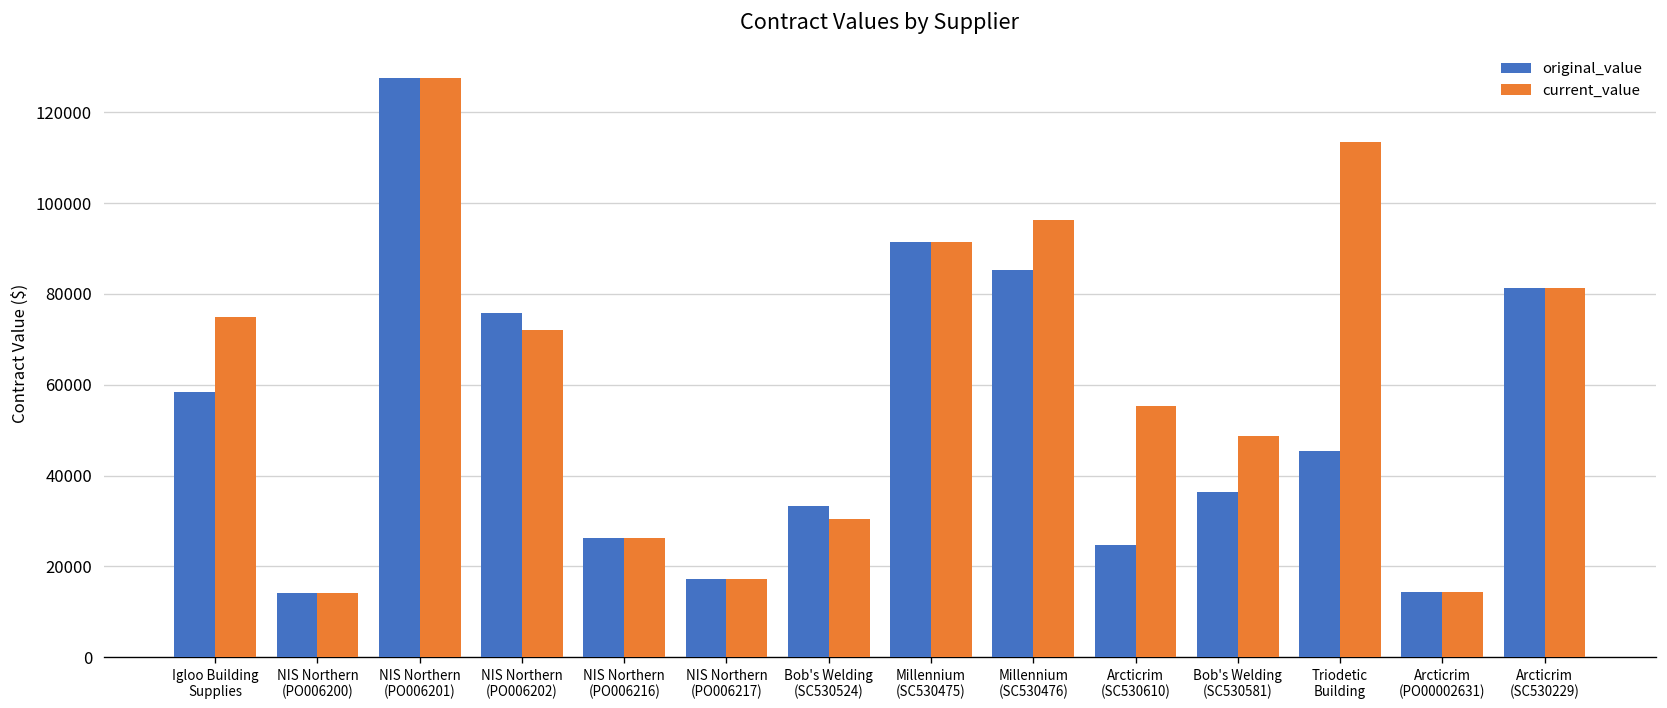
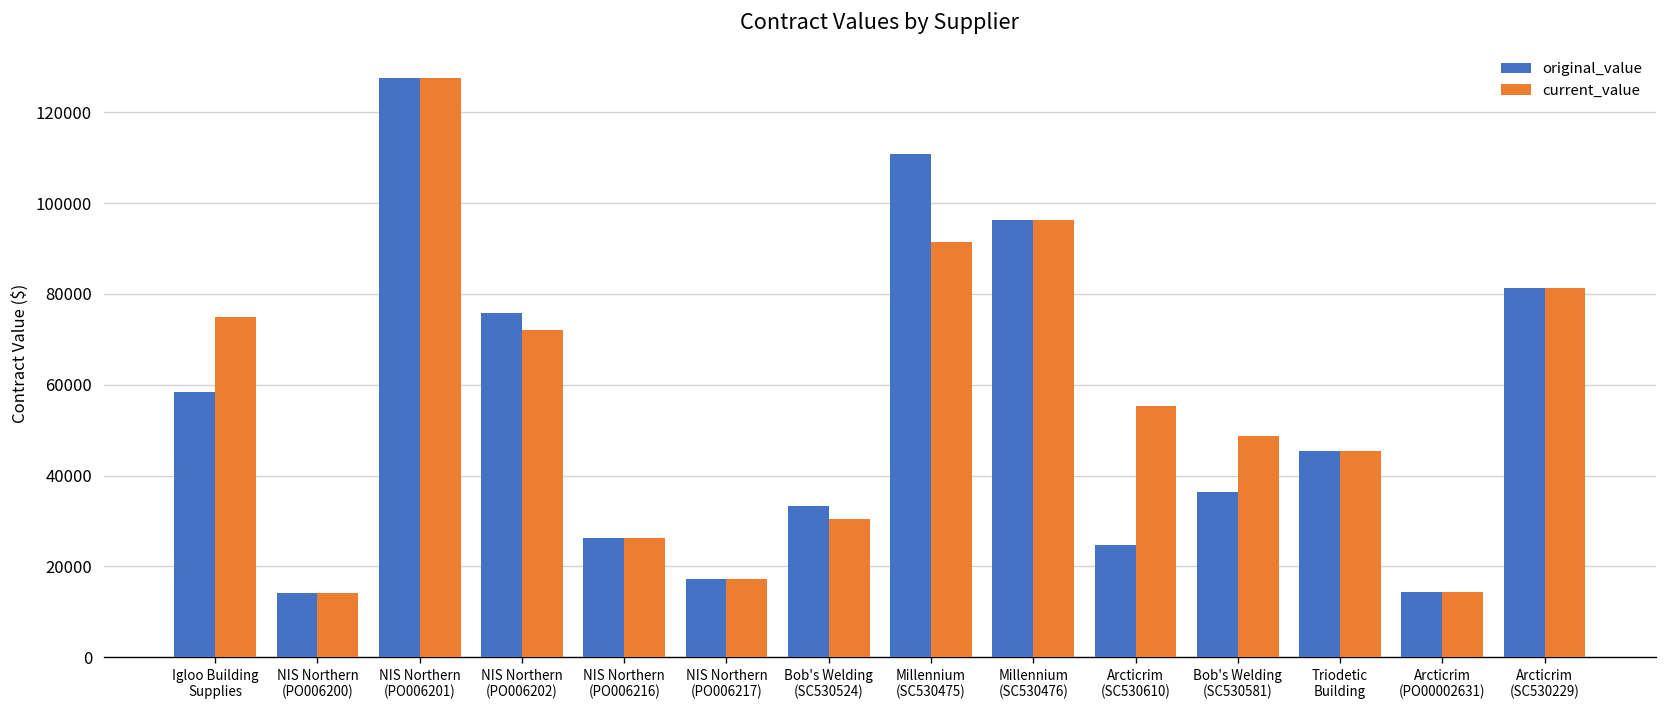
original_value, Millennium (SC530475): 91000 -> 111000
original_value, Millennium (SC530476): 85000 -> 96000
current_value, Triodetic Building: 113000 -> 45000
